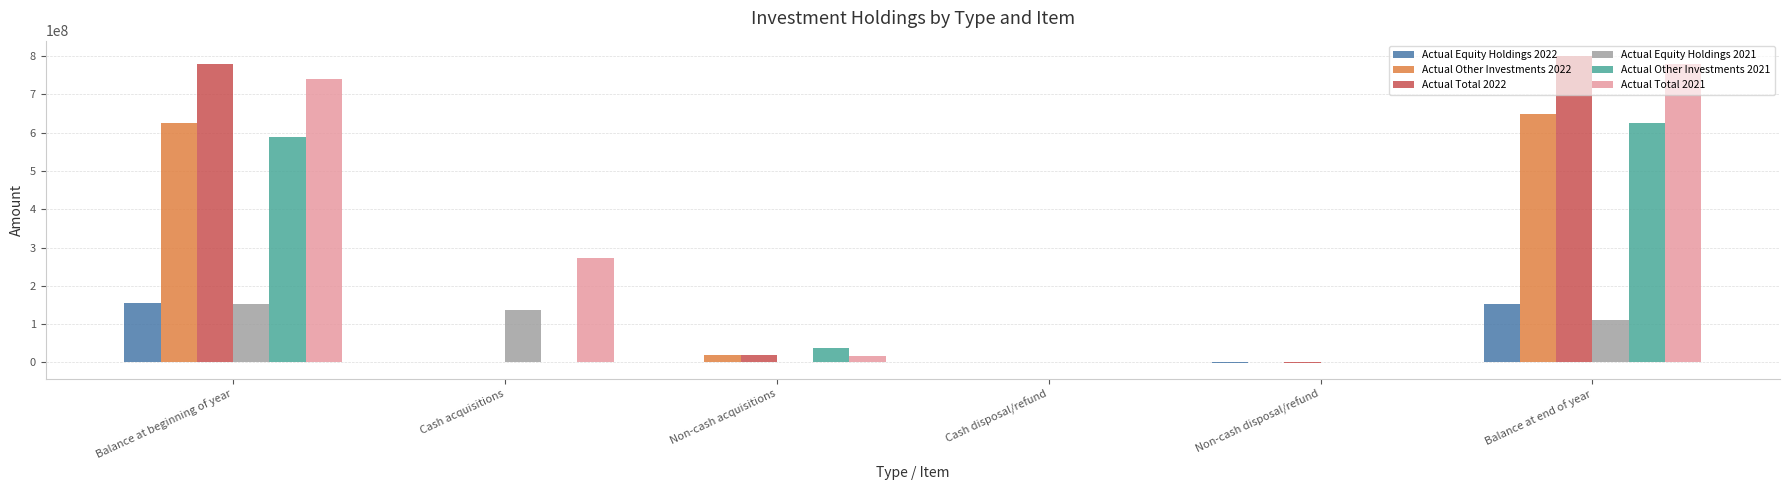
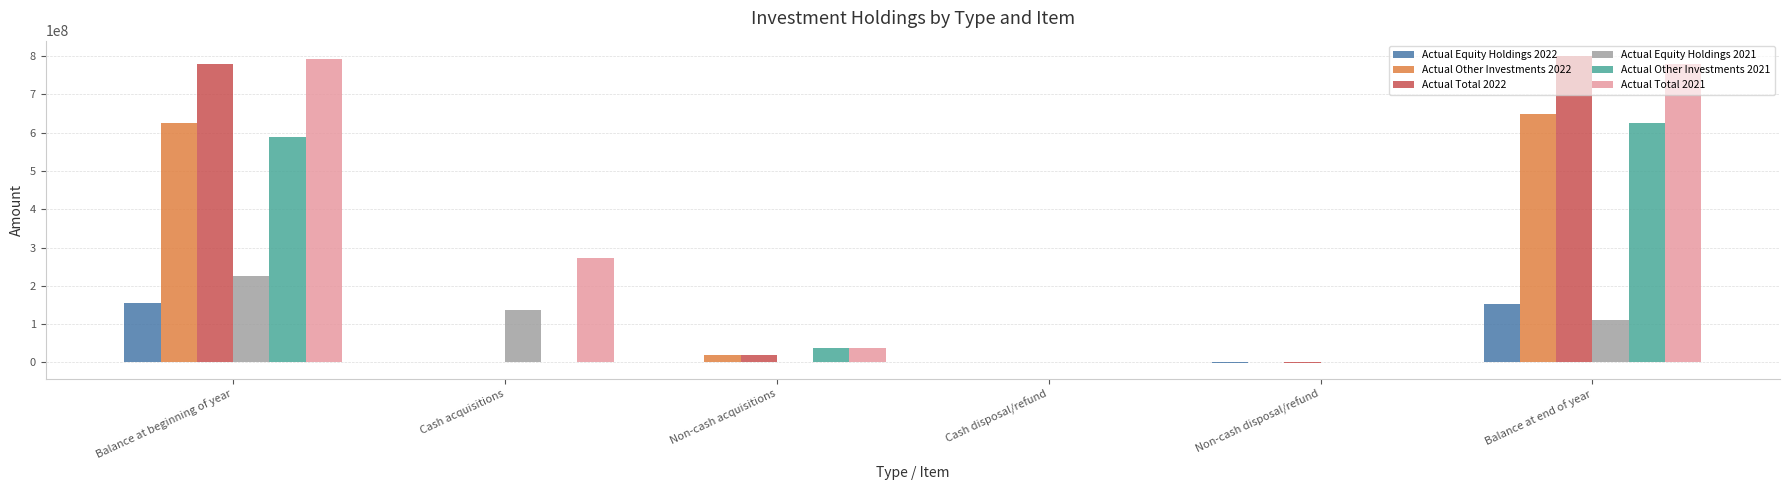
Actual Equity Holdings 2021, Balance at beginning of year: 150000000 -> 230000000
Actual Total 2021, Balance at beginning of year: 740000000 -> 790000000
Actual Total 2021, Non-cash acquisitions: 20000000 -> 40000000
